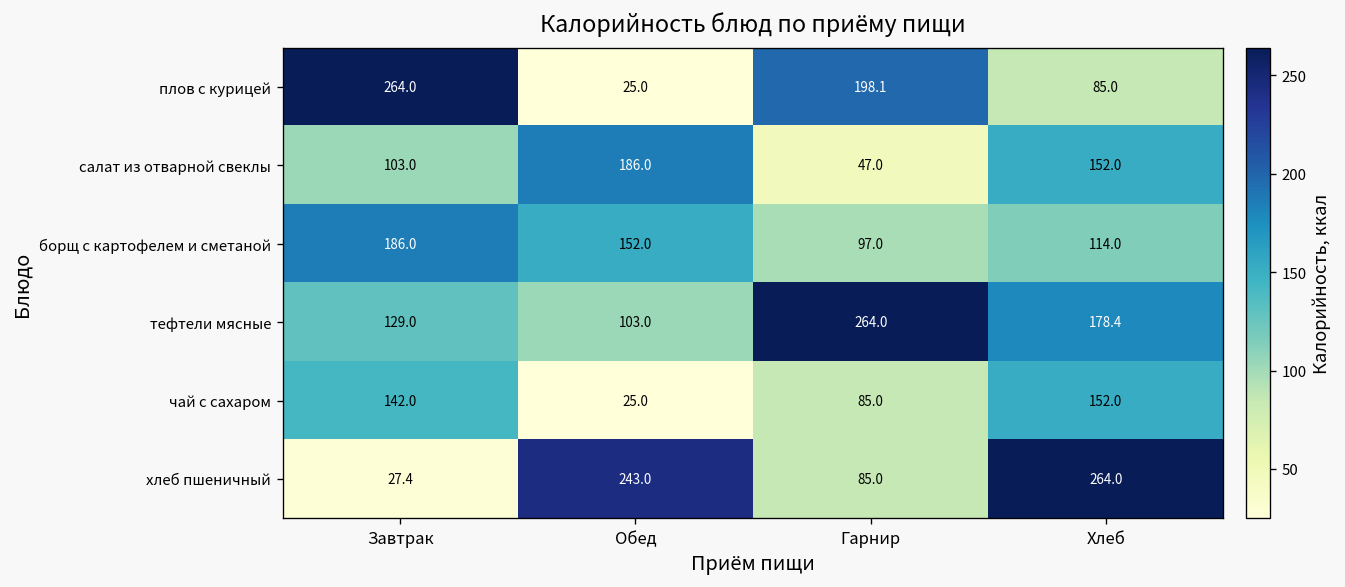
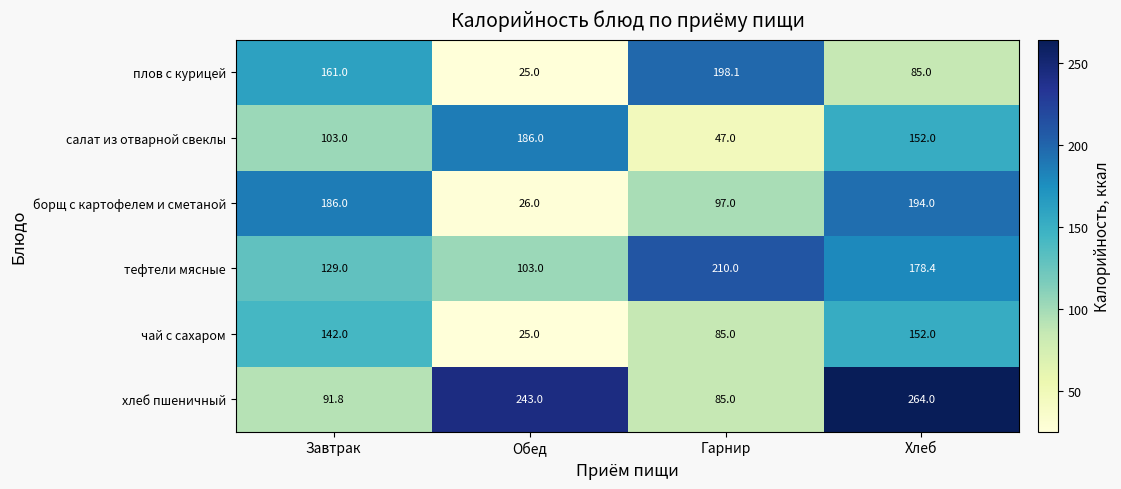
плов с курицей, Завтрак: 264.0 -> 161.0
борщ с картофелем и сметаной, Обед: 152.0 -> 26.0
борщ с картофелем и сметаной, Хлеб: 114.0 -> 194.0
тефтели мясные, Гарнир: 264.0 -> 210.0
хлеб пшеничный, Завтрак: 27.4 -> 91.8
